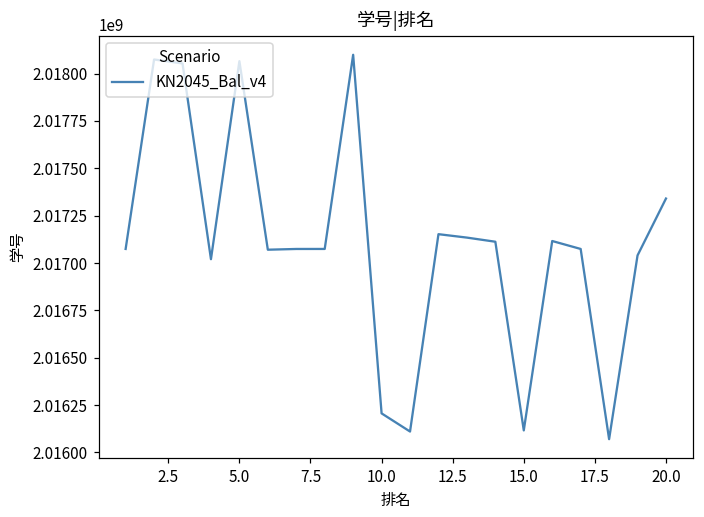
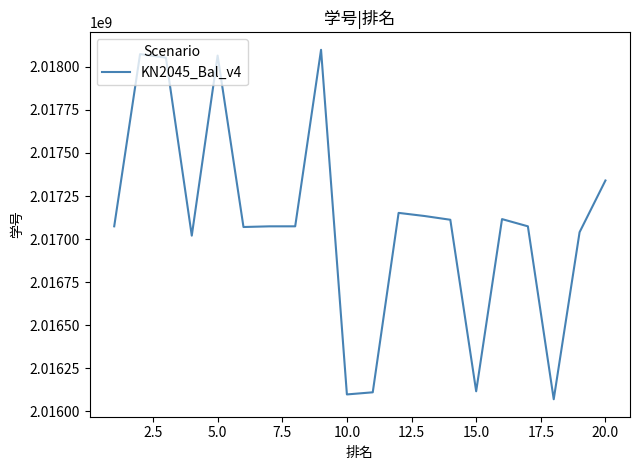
10.0: 2016210000 -> 2016100000
